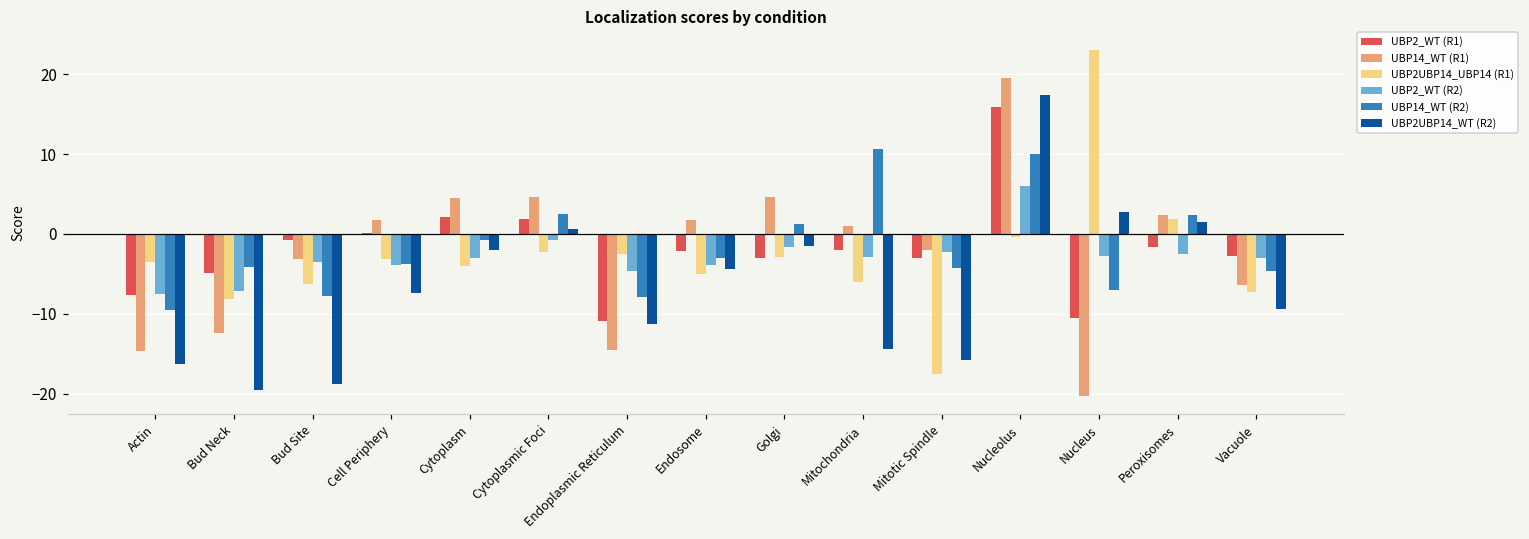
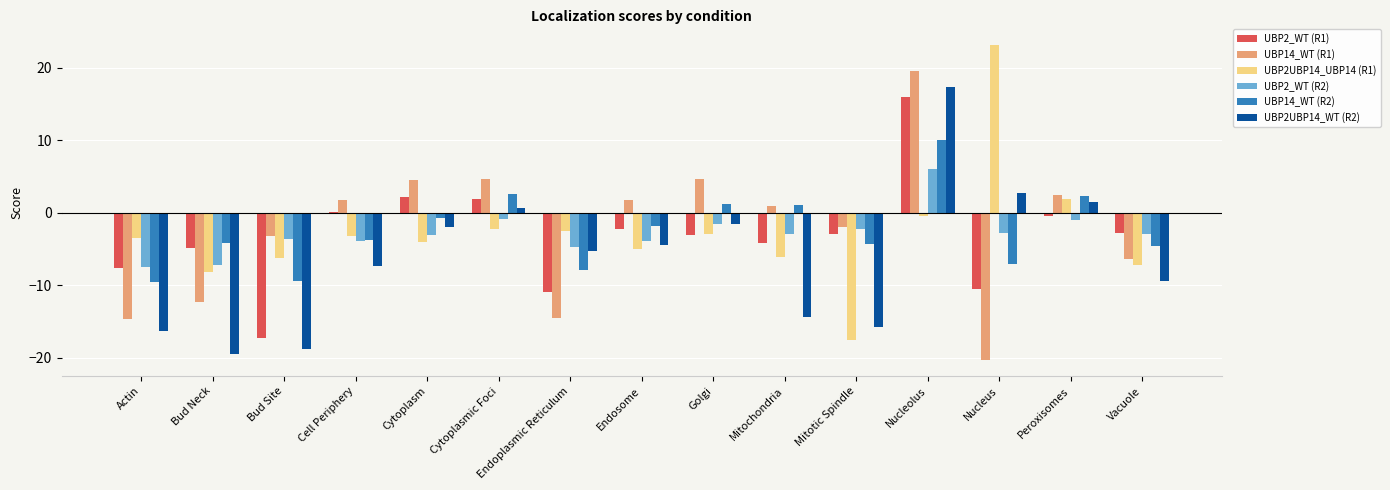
UBP2_WT (R1), Bud Site: -1 -> -17
UBP14_WT (R2), Bud Site: -8 -> -9
UBP2UBP14_WT (R2), Endoplasmic Reticulum: -11 -> -5
UBP14_WT (R2), Endosome: -3 -> -2
UBP2_WT (R1), Mitochondria: -2 -> -4
UBP14_WT (R2), Mitochondria: 11 -> 1
UBP2_WT (R1), Peroxisomes: -2 -> 0
UBP2_WT (R2), Peroxisomes: -3 -> -1
